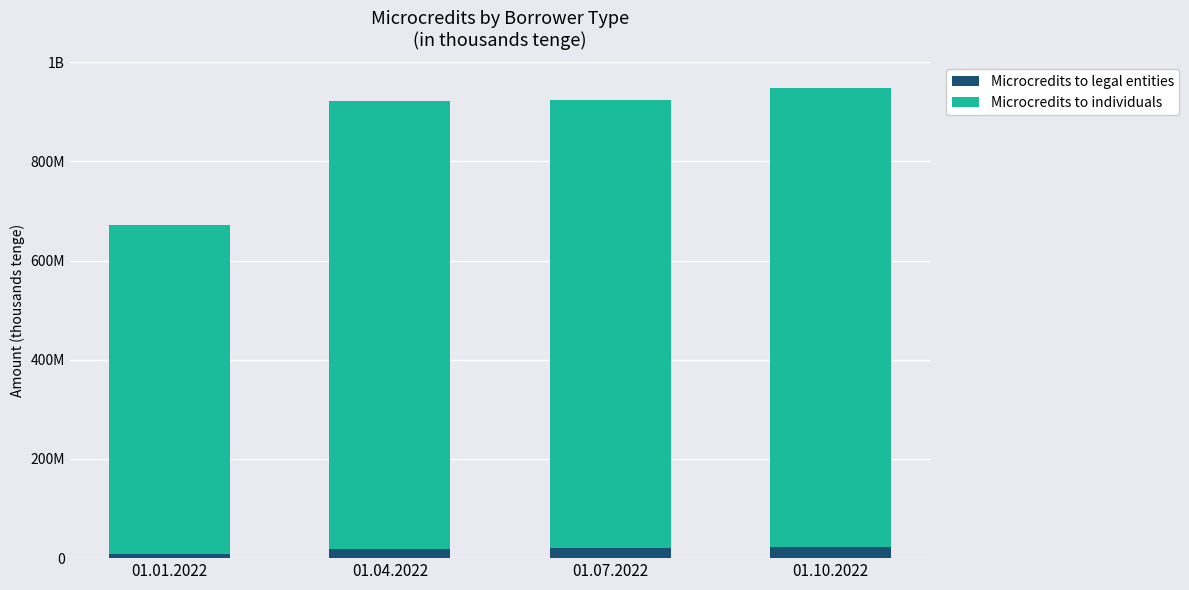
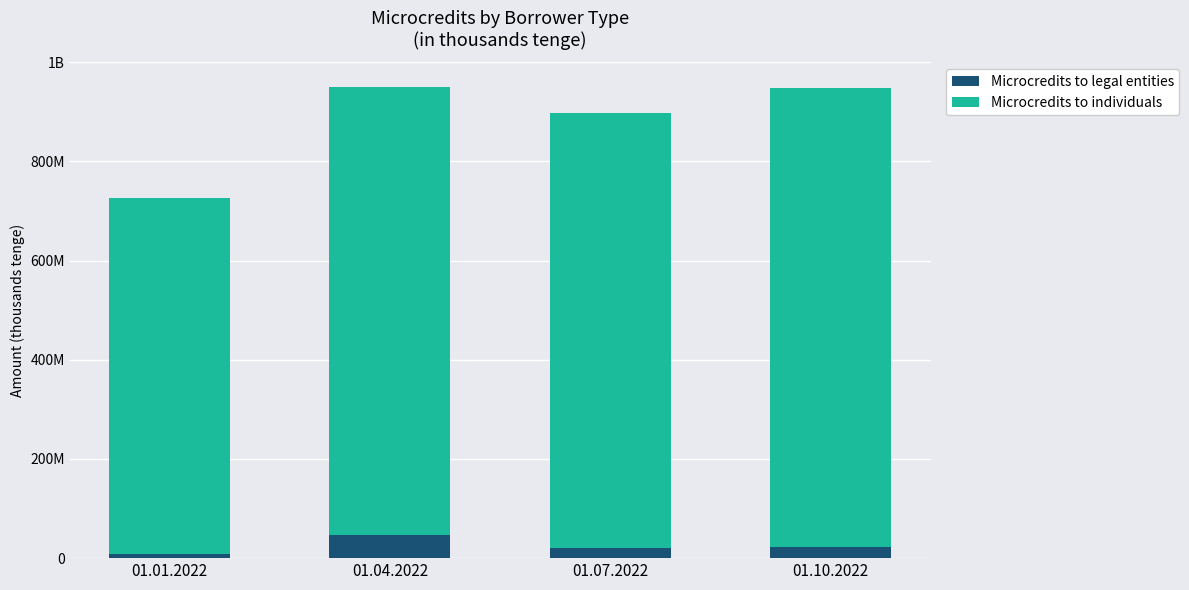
Microcredits to individuals, 01.01.2022: 660000000 -> 720000000
Microcredits to legal entities, 01.04.2022: 20000000 -> 50000000
Microcredits to individuals, 01.07.2022: 900000000 -> 880000000
